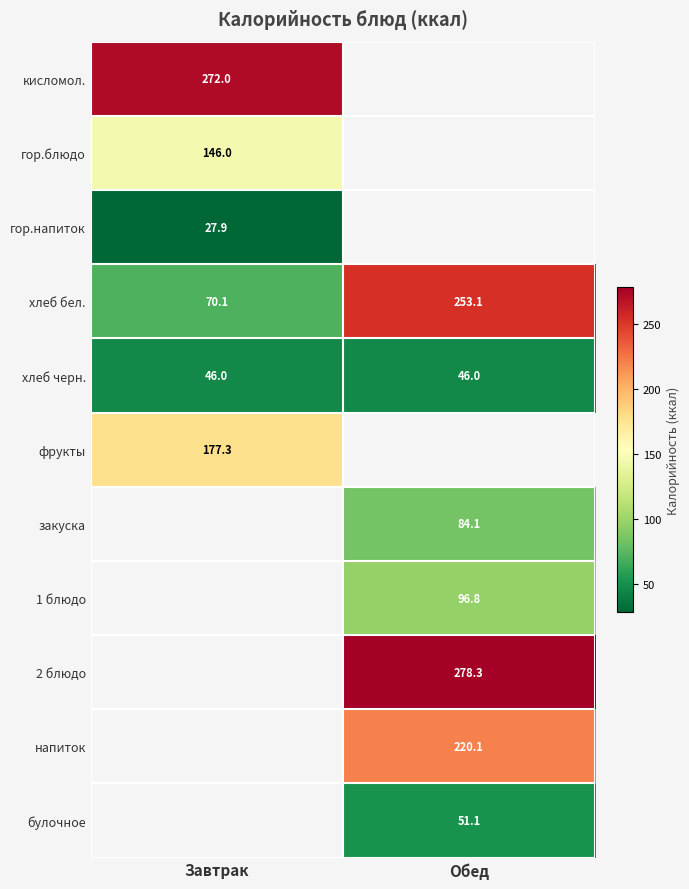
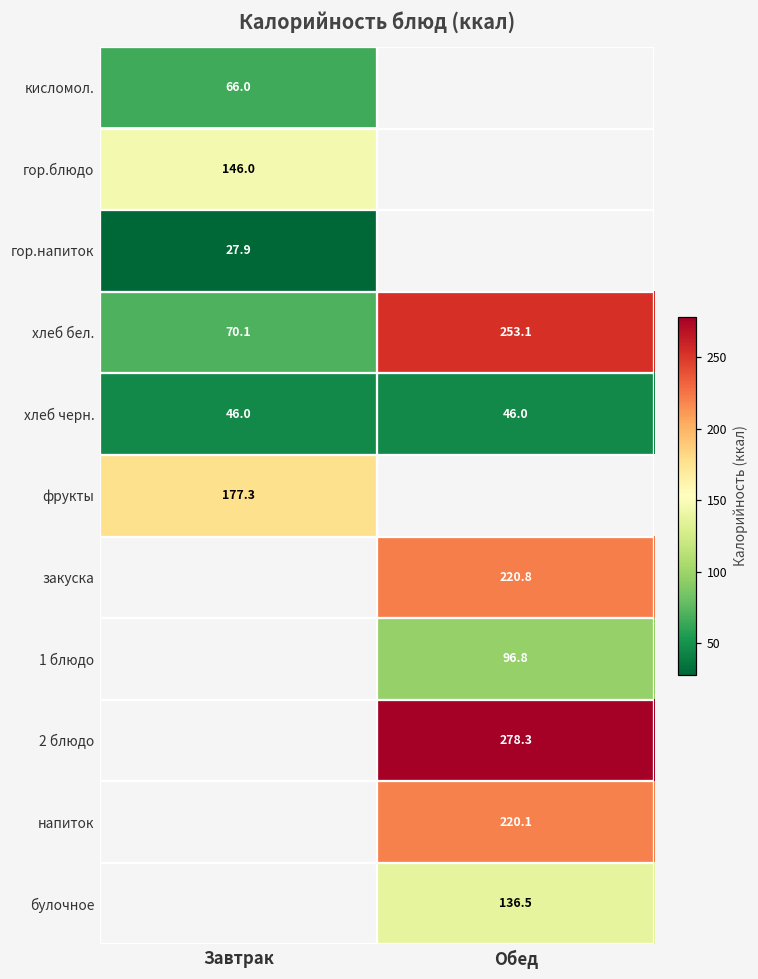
кисломол., Завтрак: 272.0 -> 66.0
закуска, Обед: 84.1 -> 220.8
булочное, Обед: 51.1 -> 136.5
